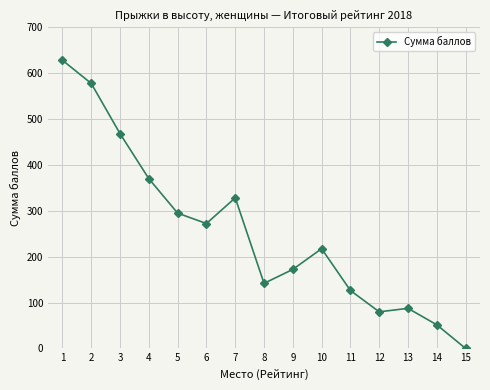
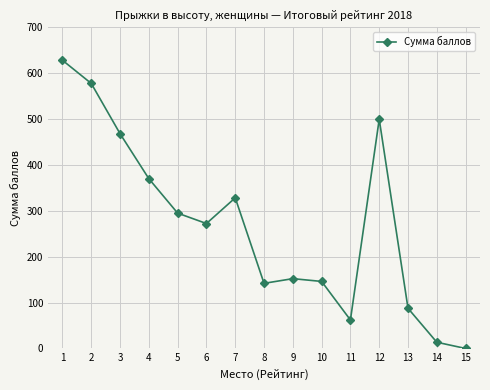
9: 170 -> 150
10: 220 -> 150
11: 130 -> 60
12: 80 -> 500
14: 50 -> 10
